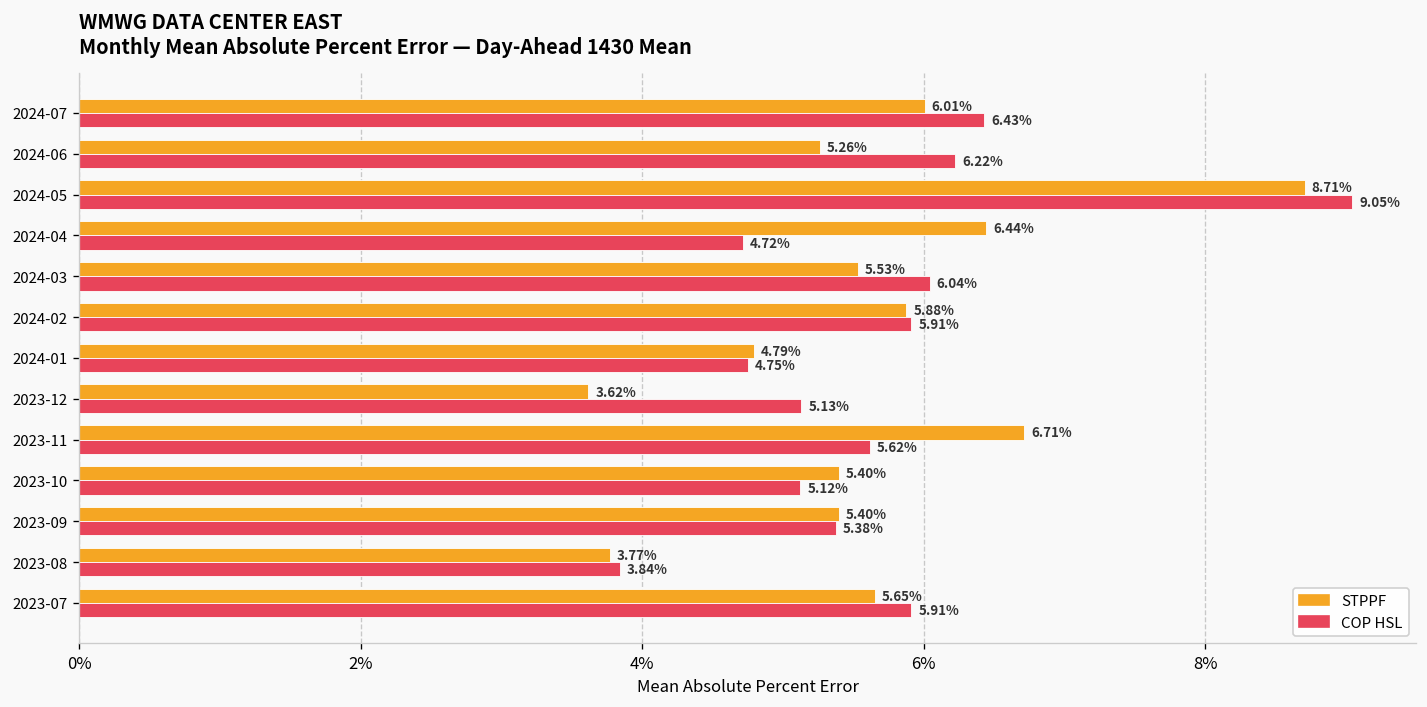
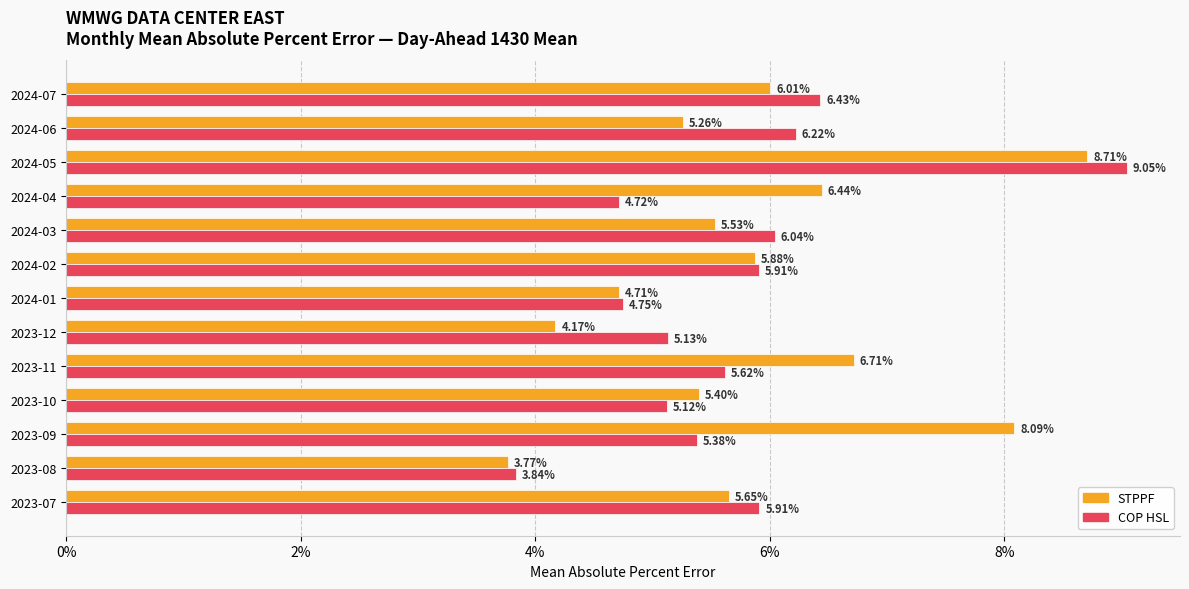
STPPF, 2024-01: 4.79% -> 4.71%
STPPF, 2023-12: 3.62% -> 4.17%
STPPF, 2023-09: 5.40% -> 8.09%
